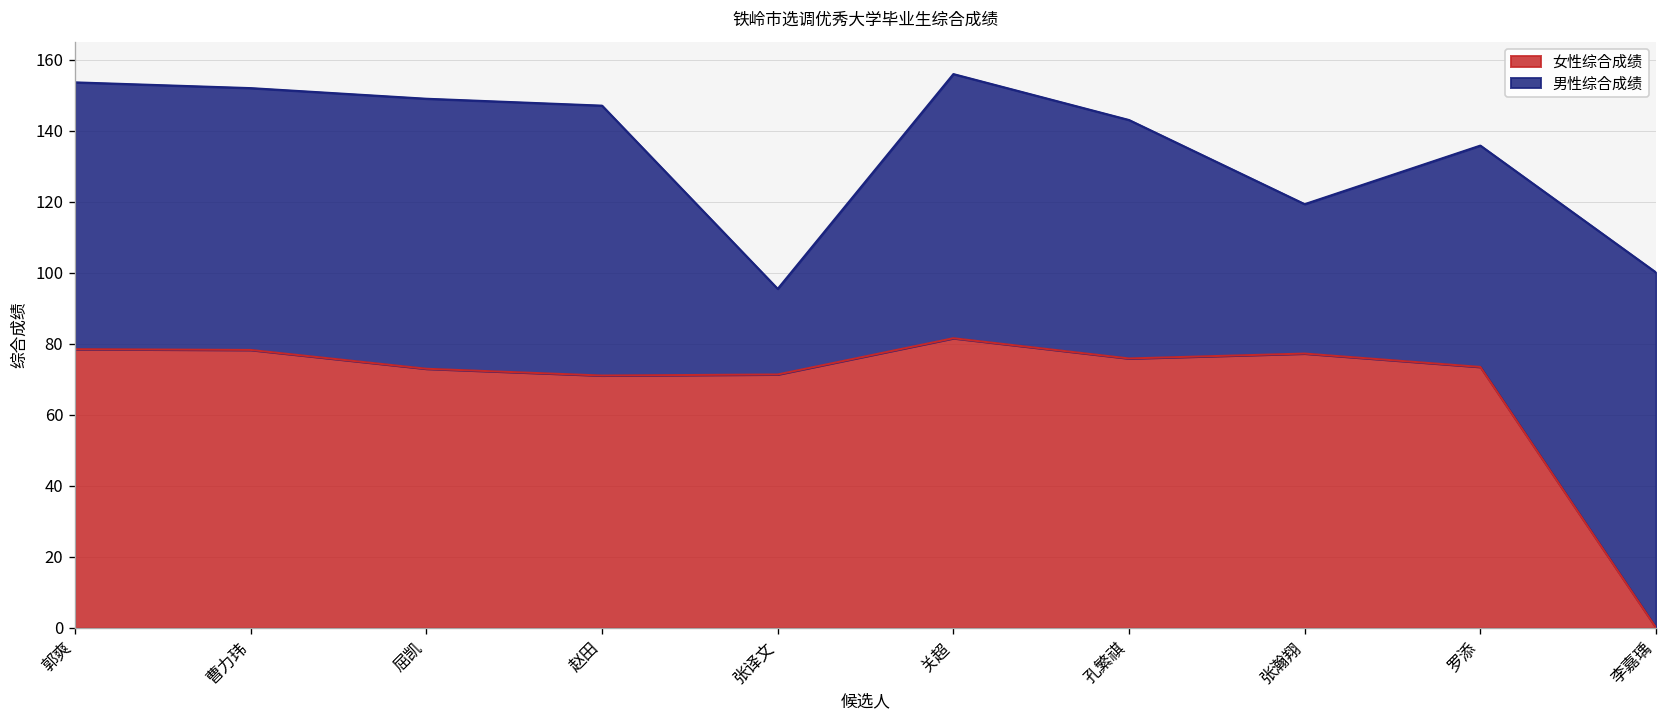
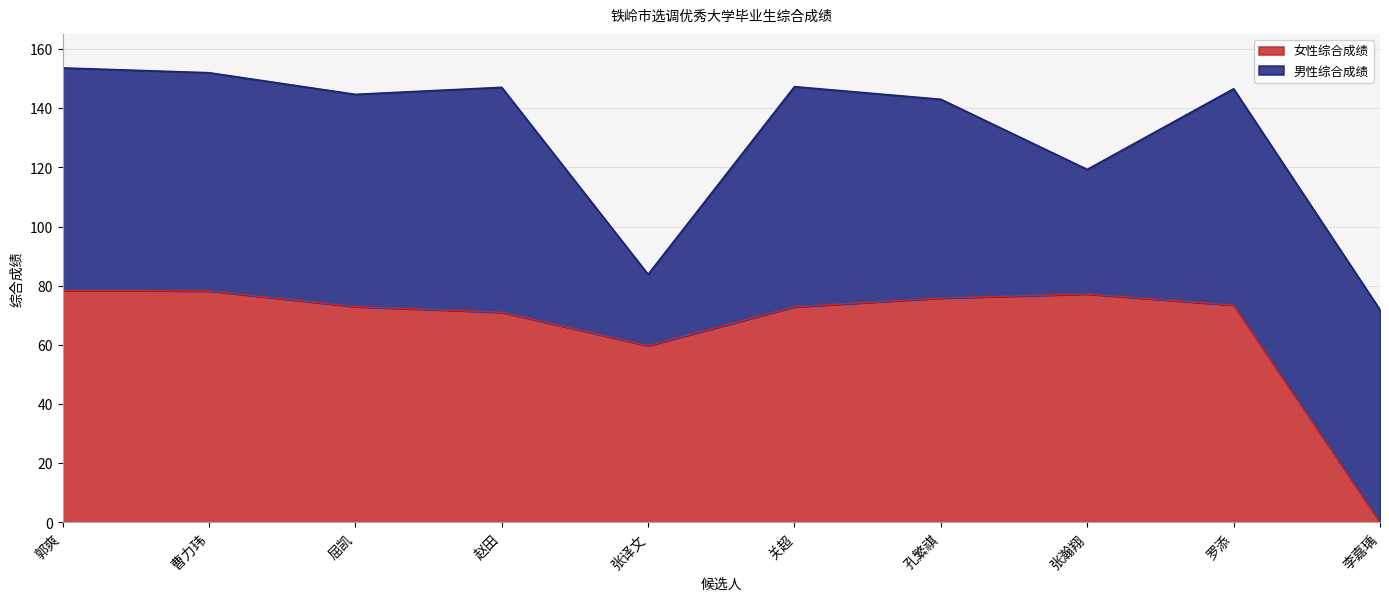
男性综合成绩, 屈凯: 76 -> 72
女性综合成绩, 张译文: 71 -> 60
女性综合成绩, 关超: 82 -> 73
男性综合成绩, 罗添: 62 -> 73
男性综合成绩, 李嘉瑀: 100 -> 72
